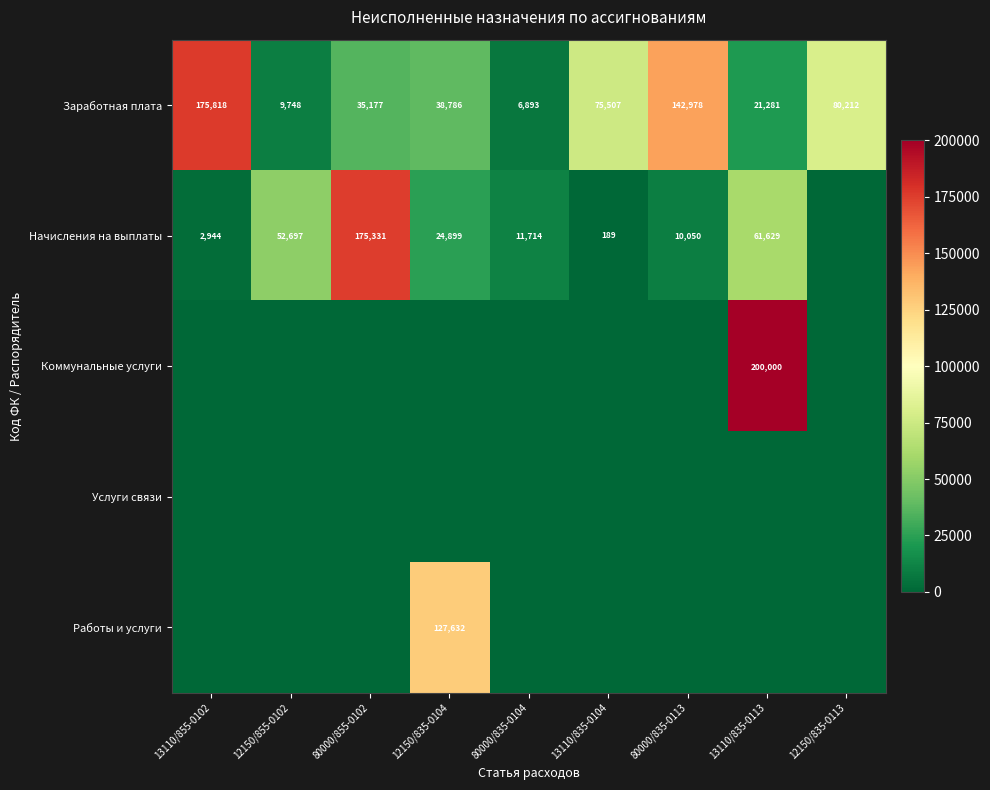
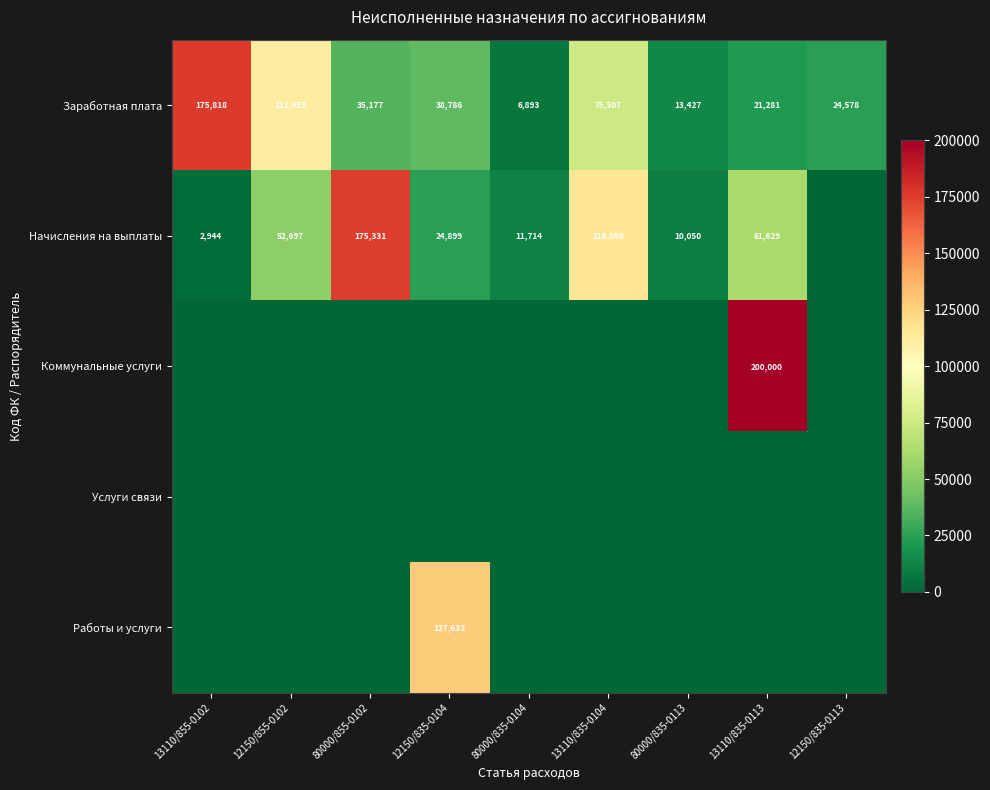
Заработная плата, 12150/855-0102: 9,748 -> 111,453
Заработная плата, 80000/835-0113: 142,978 -> 13,427
Заработная плата, 12150/835-0113: 80,212 -> 24,578
Начисления на выплаты, 13110/835-0104: 189 -> 116,058
